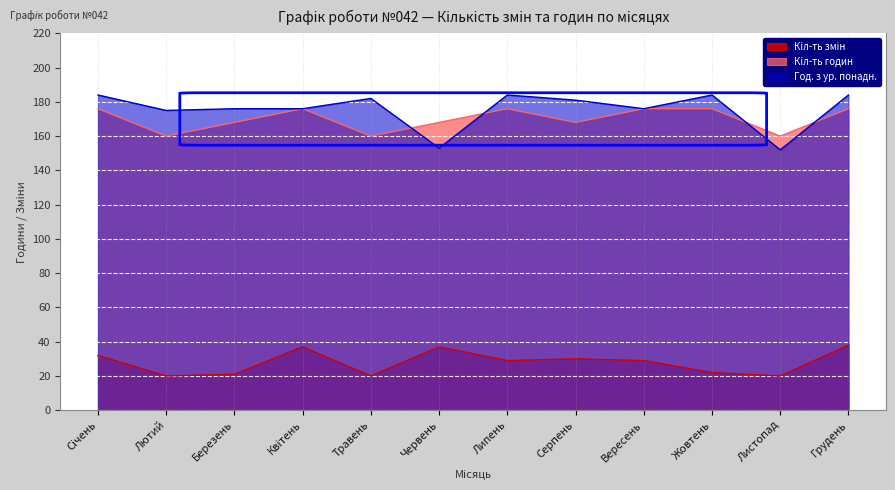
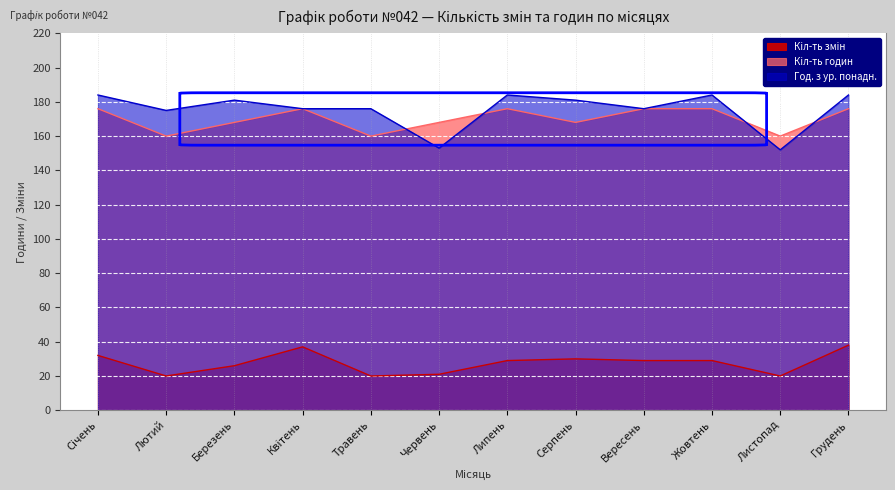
Кіл-ть змін, Березень: 21 -> 26
Год. з ур. понадн., Березень: 176 -> 181
Год. з ур. понадн., Травень: 182 -> 176
Кіл-ть змін, Червень: 37 -> 21
Кіл-ть змін, Жовтень: 22 -> 29
